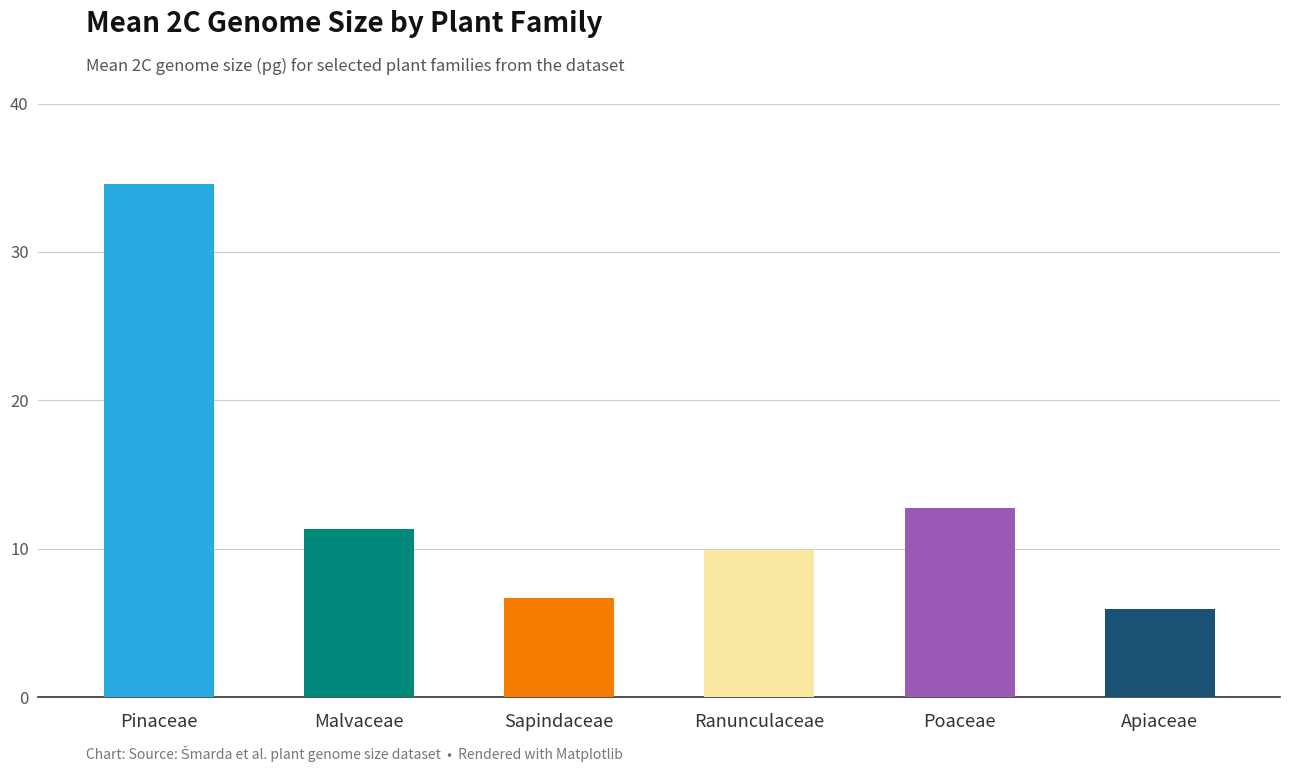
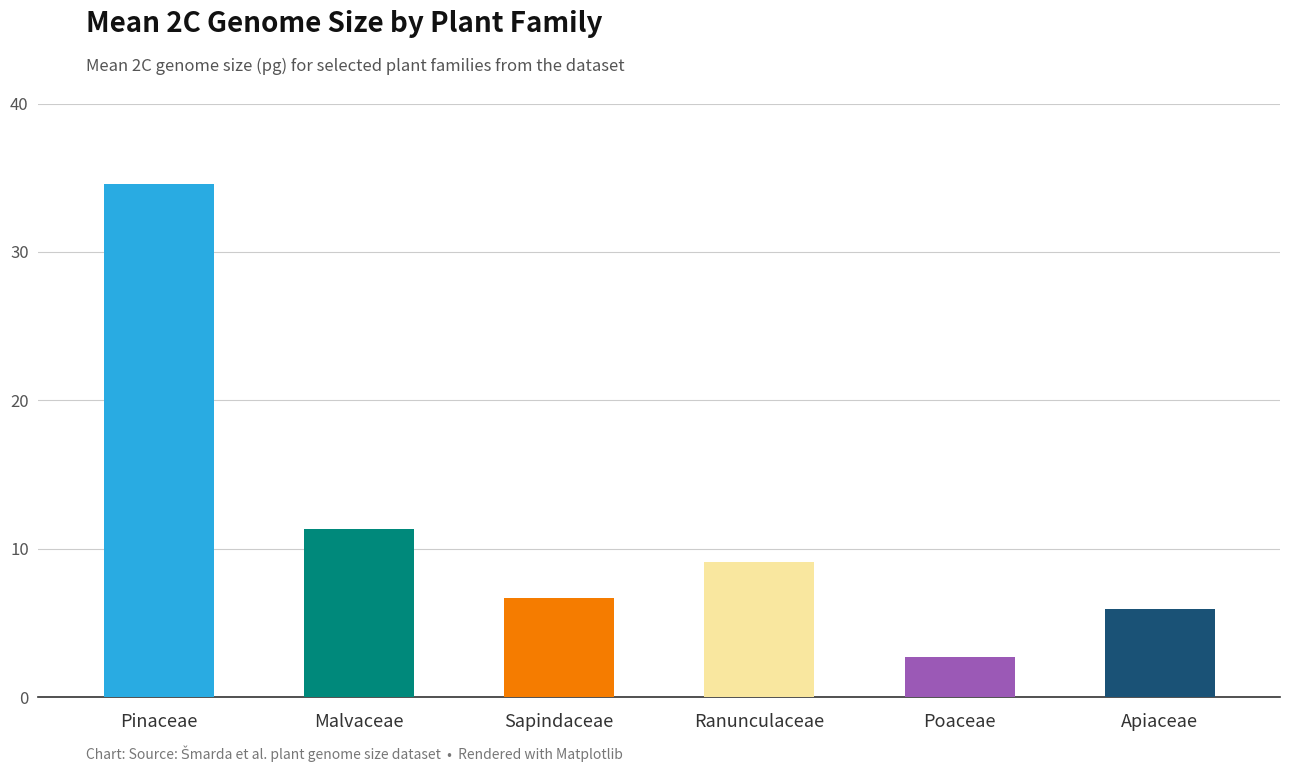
Ranunculaceae: 9.9 -> 9.1
Poaceae: 12.7 -> 2.7
